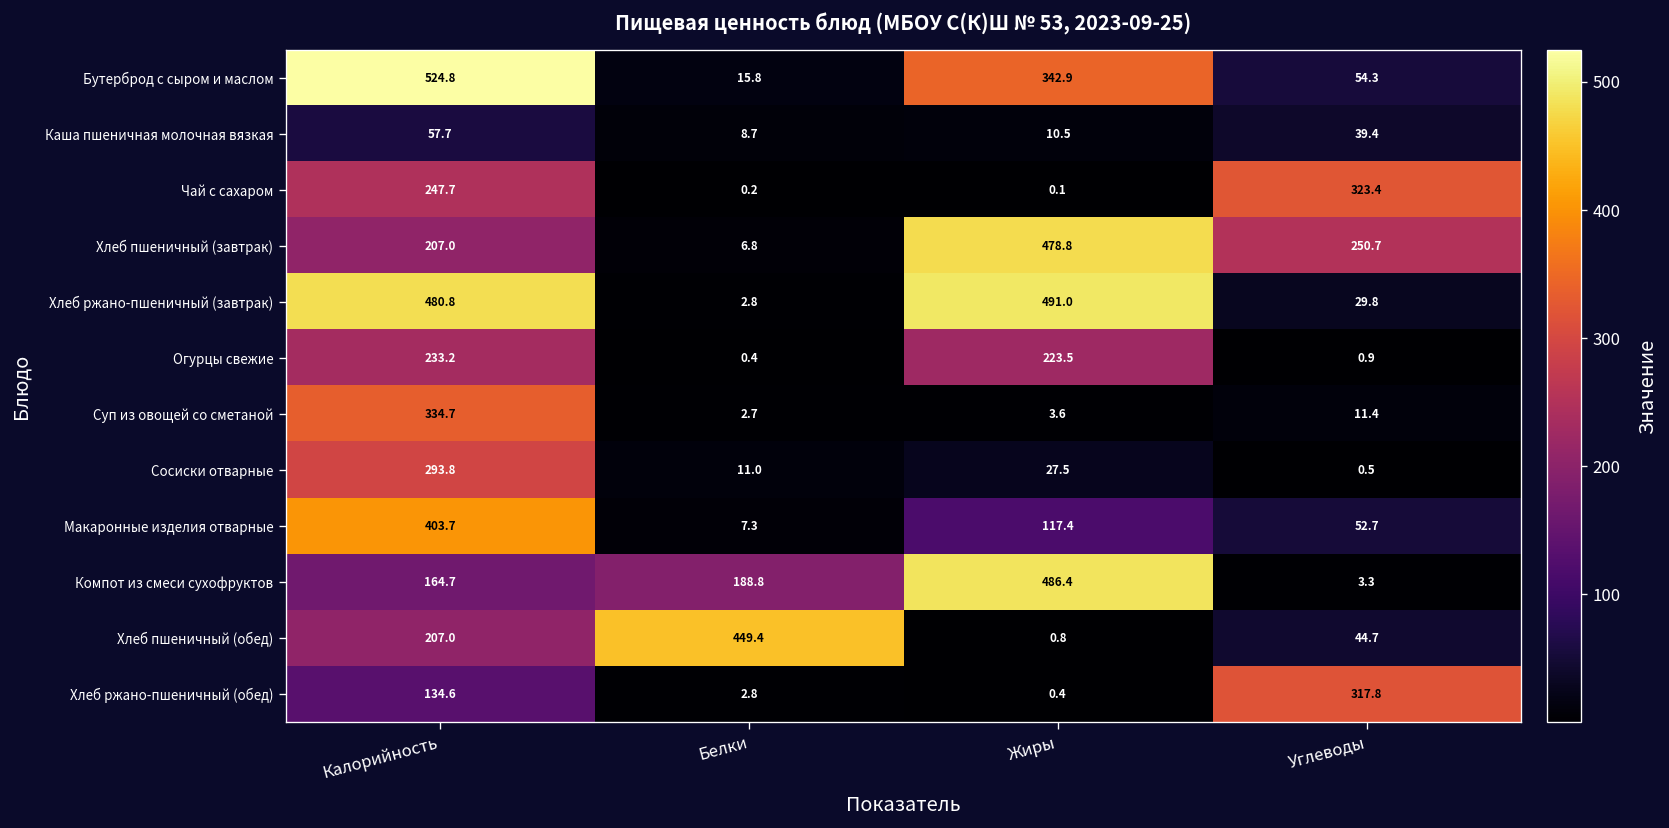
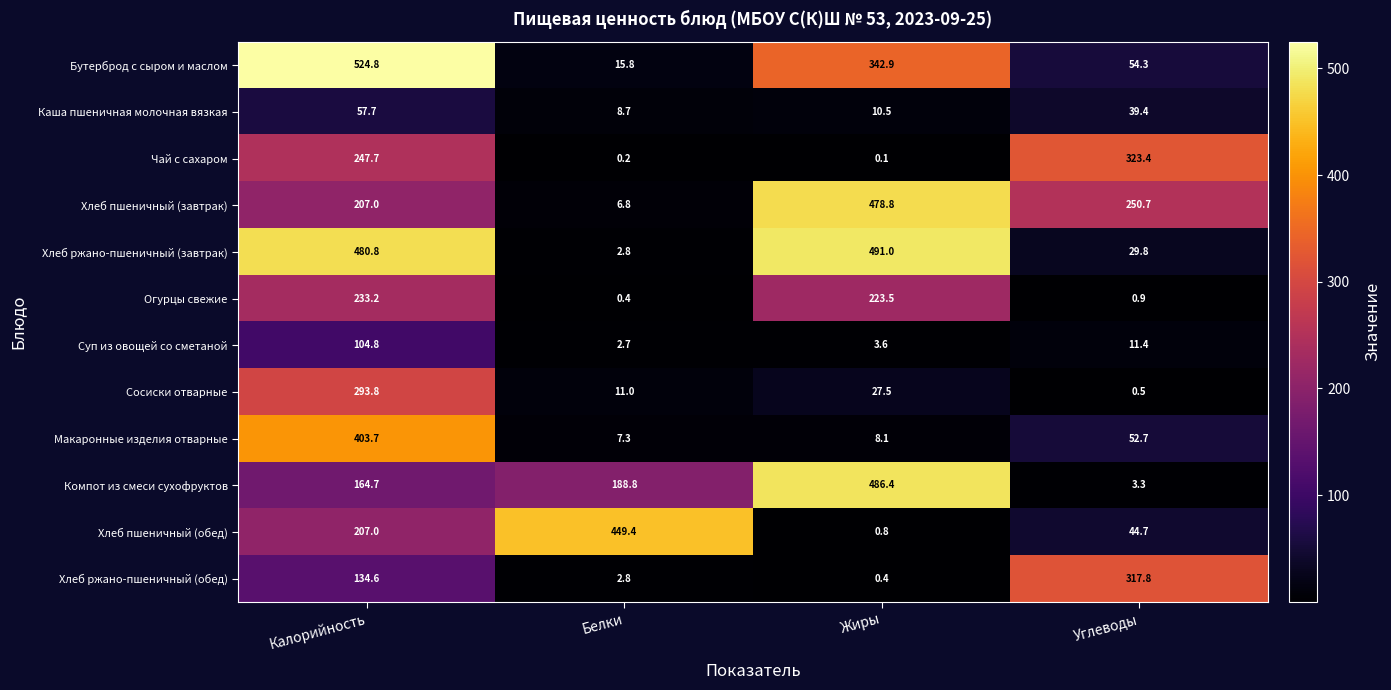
Суп из овощей со сметаной, Калорийность: 334.7 -> 104.8
Макаронные изделия отварные, Жиры: 117.4 -> 8.1
